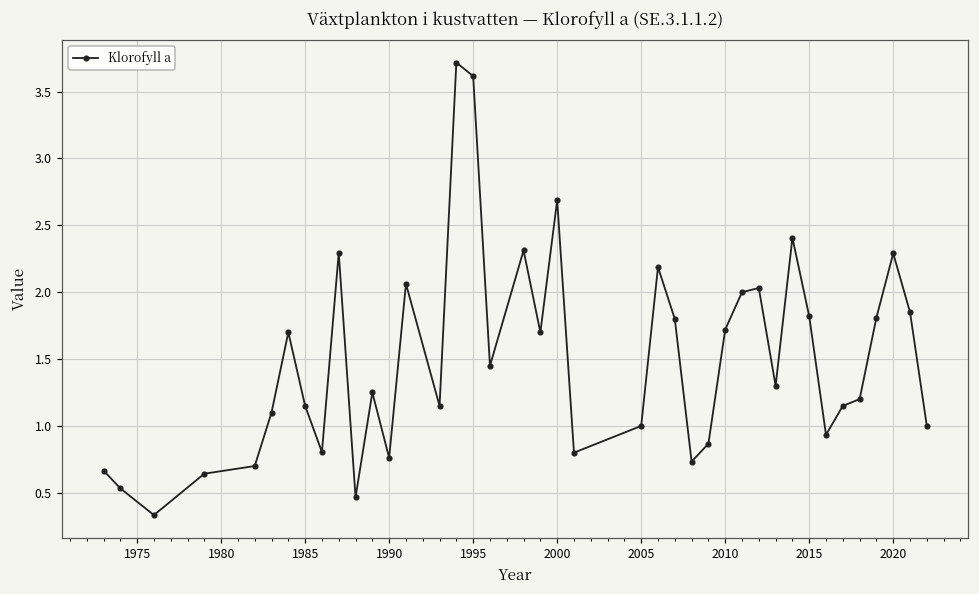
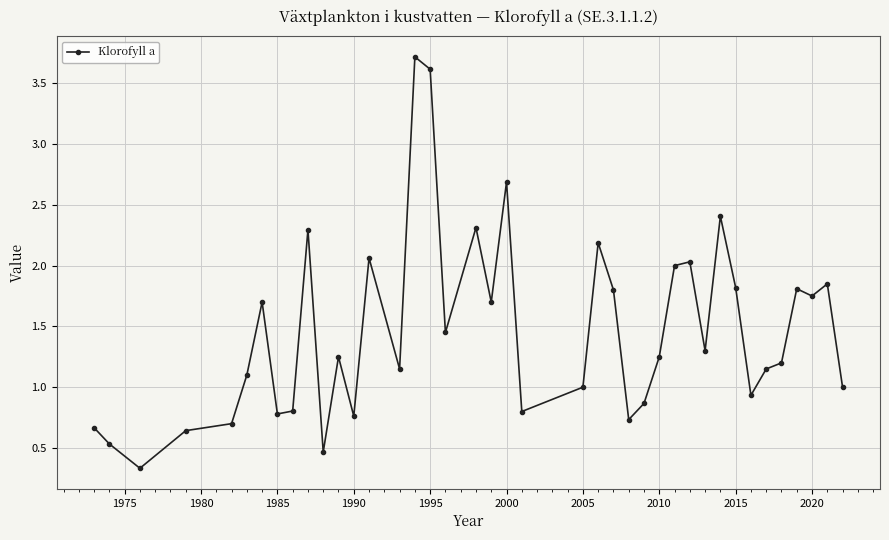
1985: 1.15 -> 0.78
2010: 1.72 -> 1.25
2020: 2.29 -> 1.75
